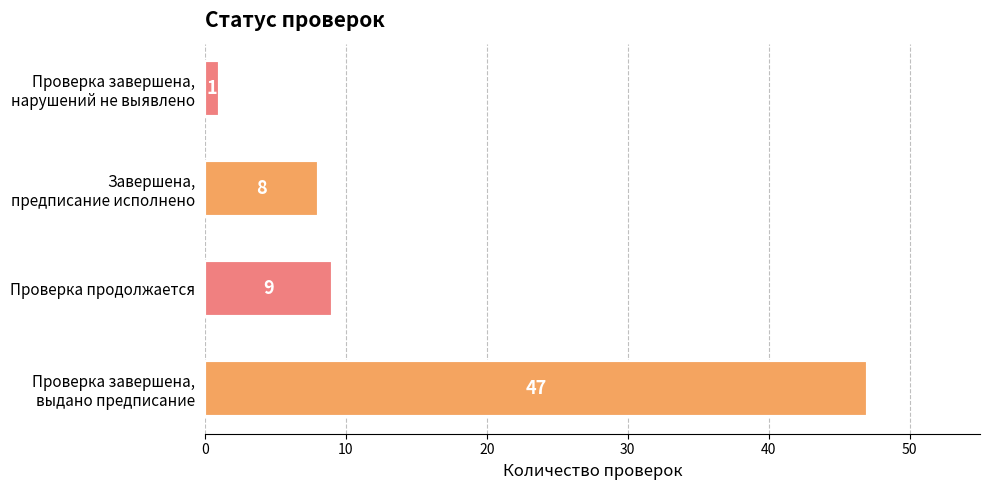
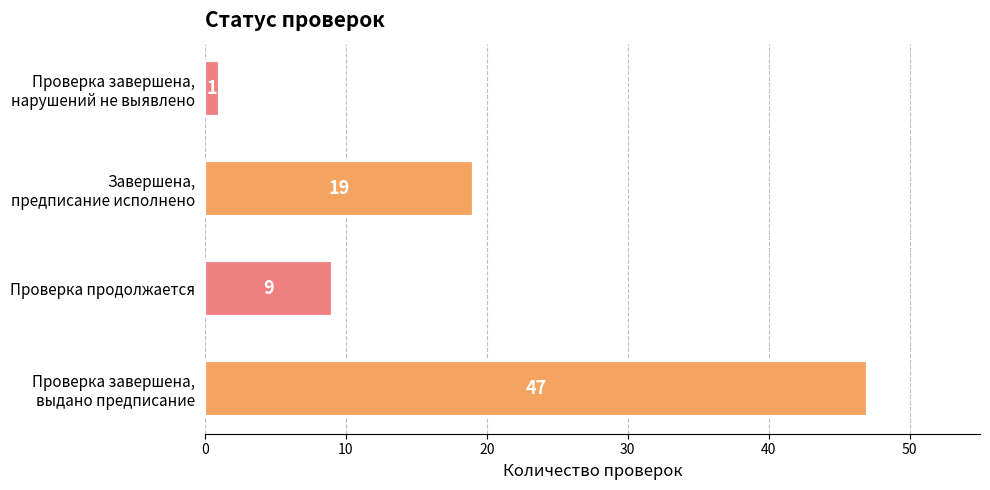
Завершена, предписание исполнено: 8 -> 19
